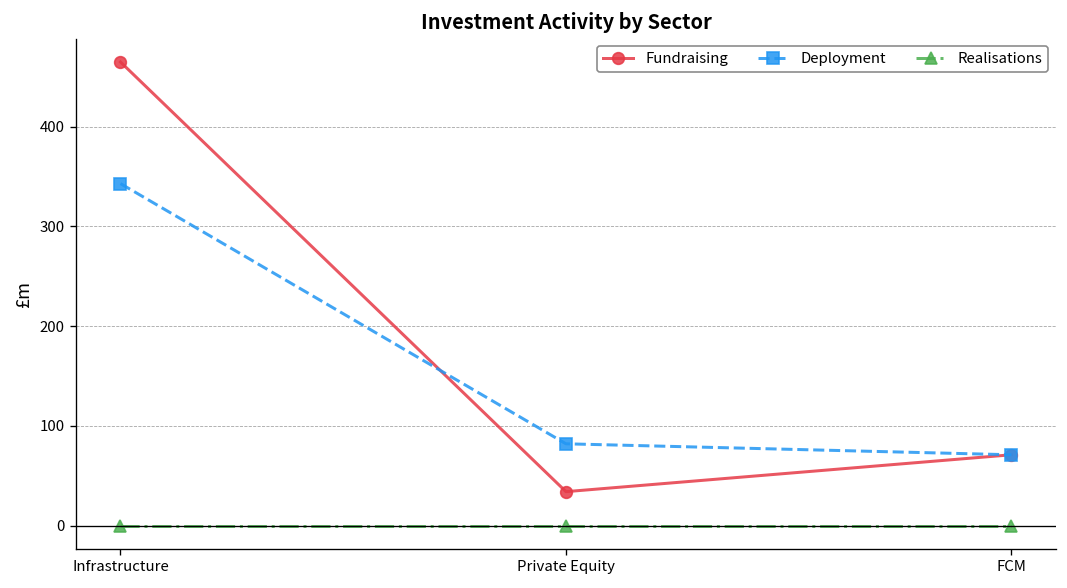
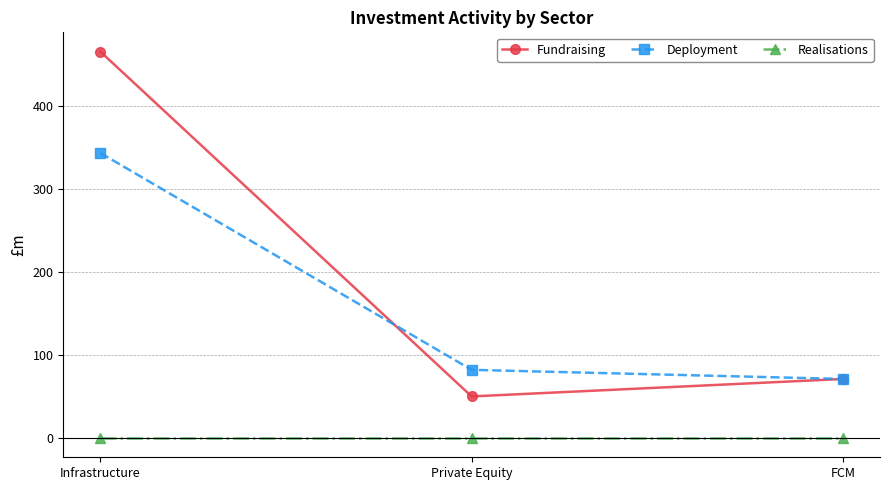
Fundraising, Private Equity: 30 -> 50
